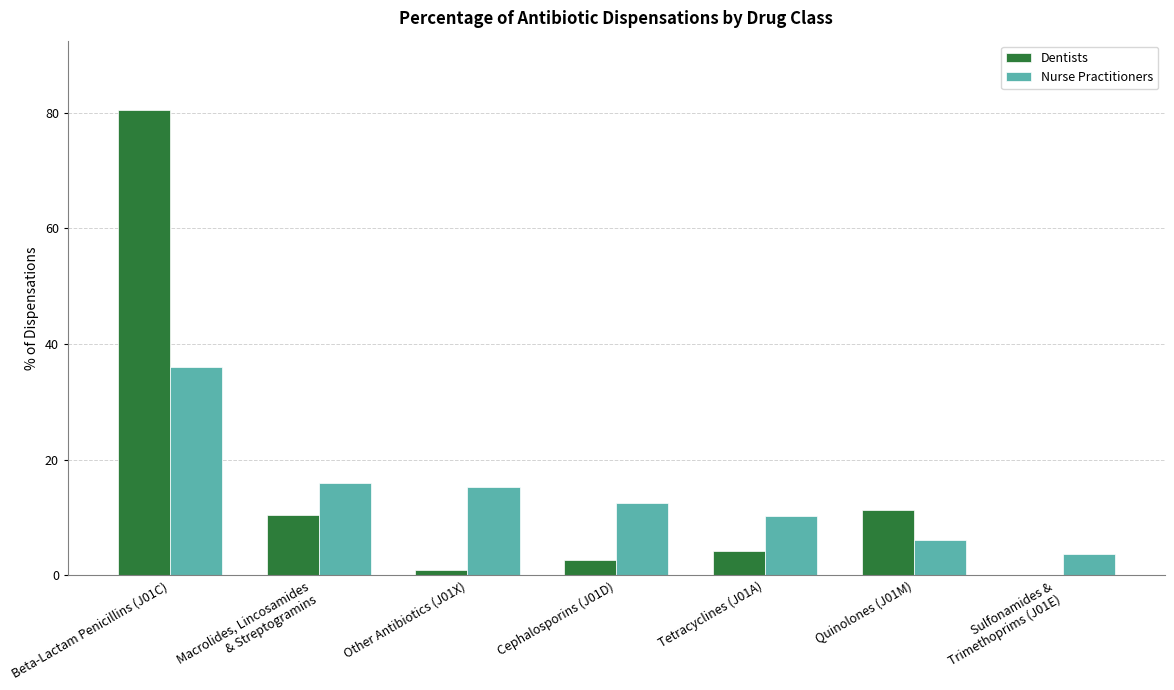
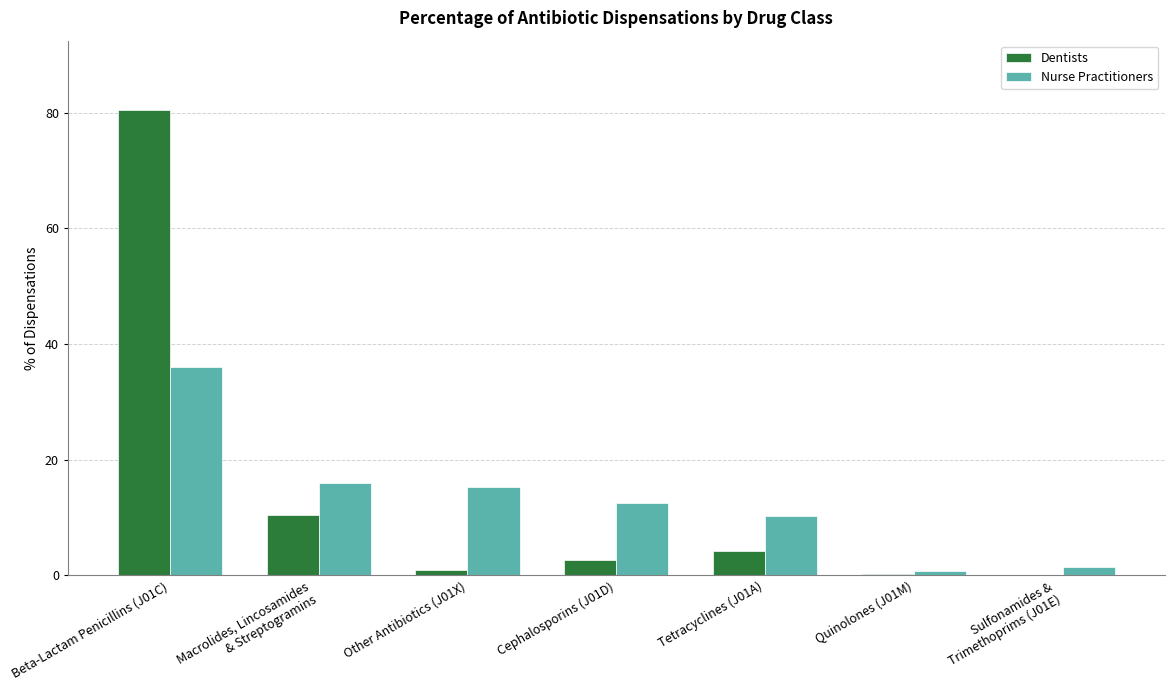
Dentists, Quinolones (J01M): 11 -> 0
Nurse Practitioners, Quinolones (J01M): 6 -> 1
Nurse Practitioners, Sulfonamides & Trimethoprims (J01E): 4 -> 1
